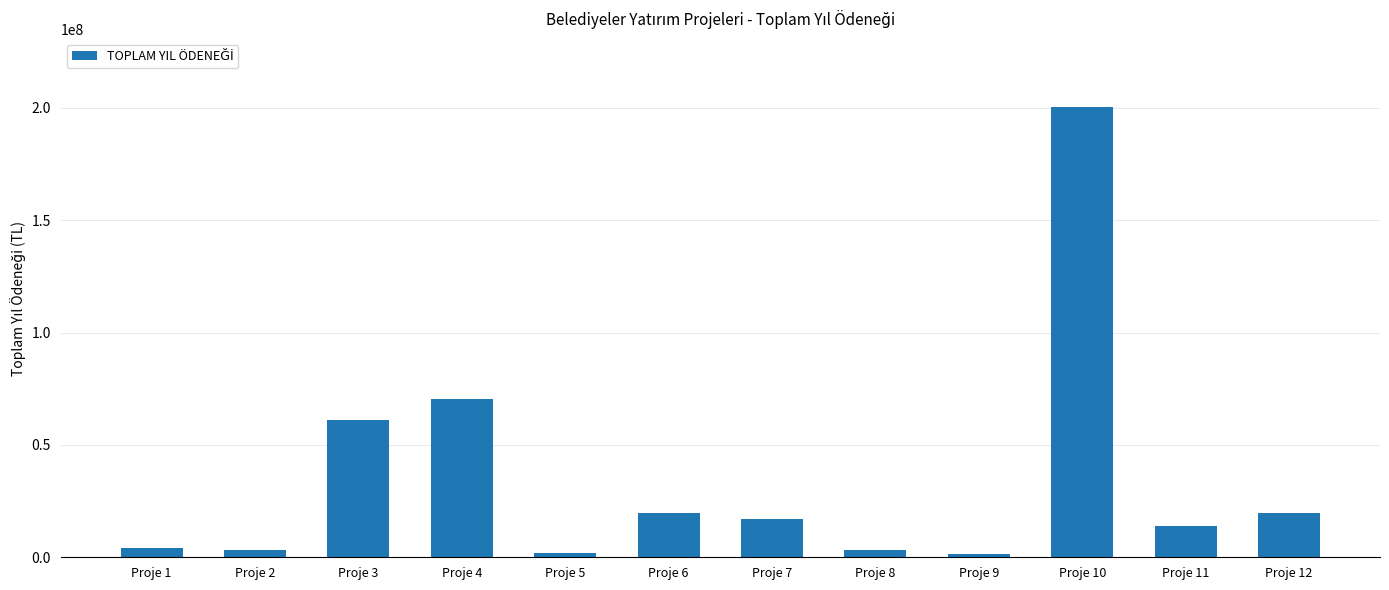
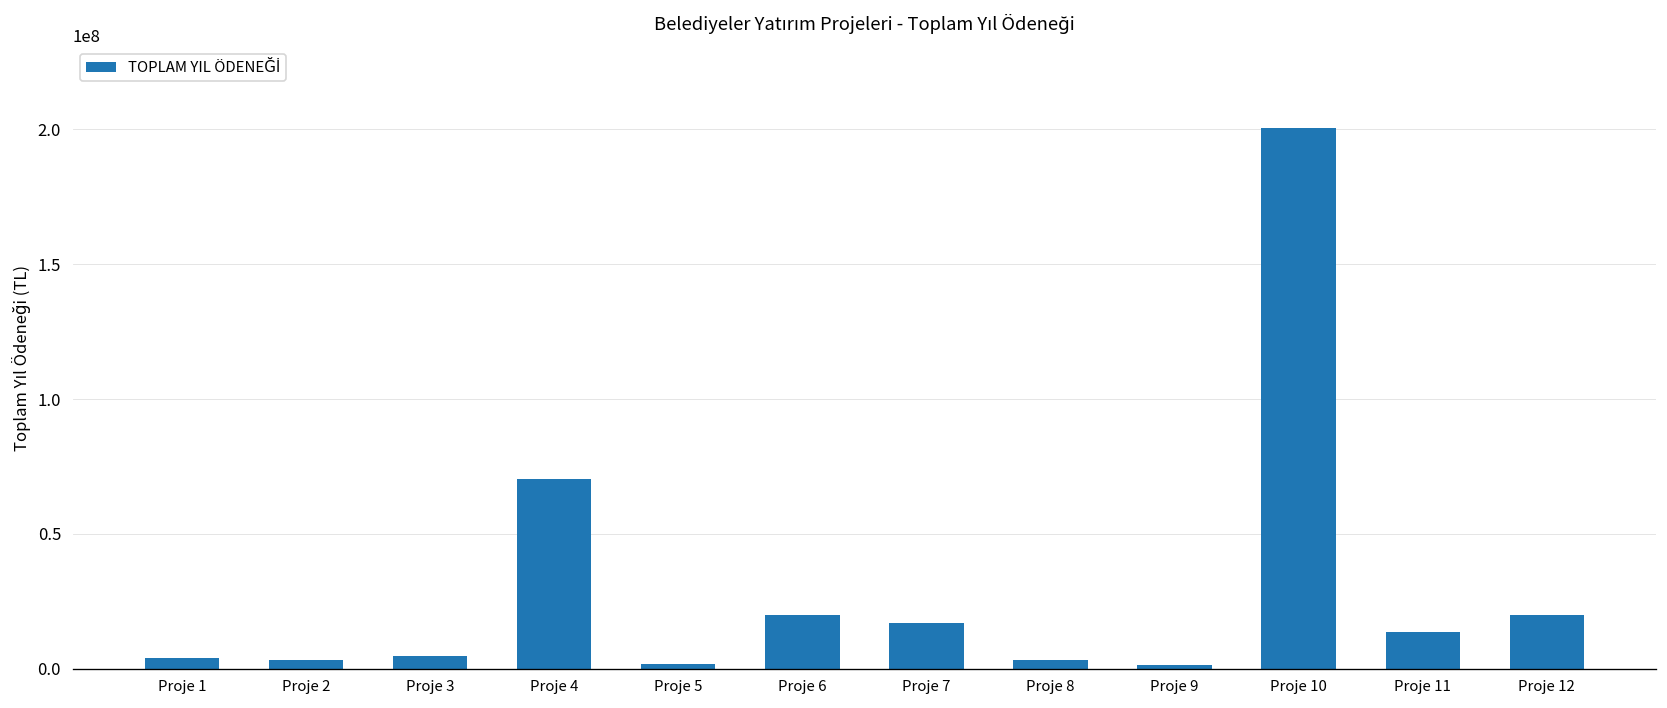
Proje 3: 61000000 -> 5000000
